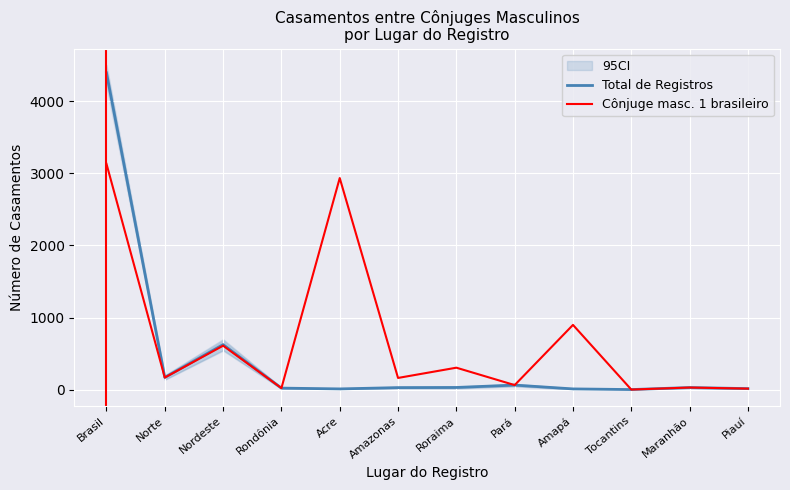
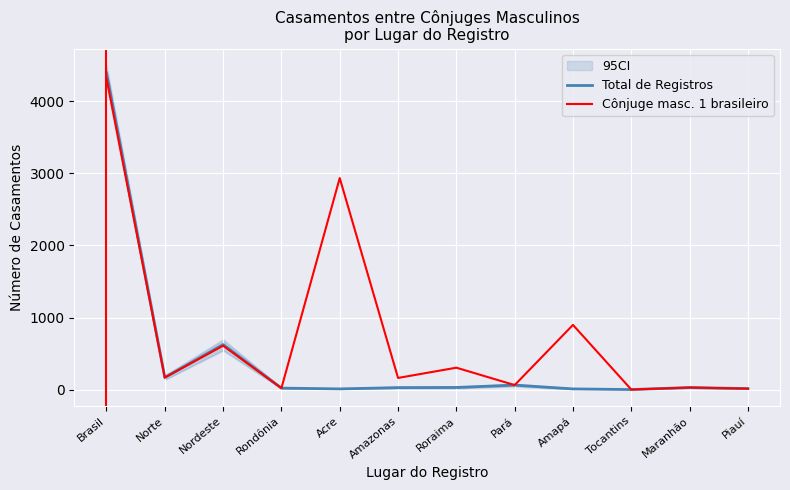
Cônjuge masc. 1 brasileiro, Brasil: 3100 -> 4300
